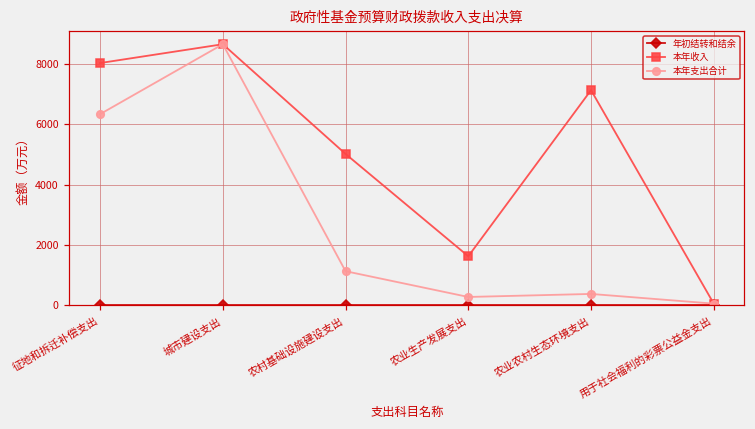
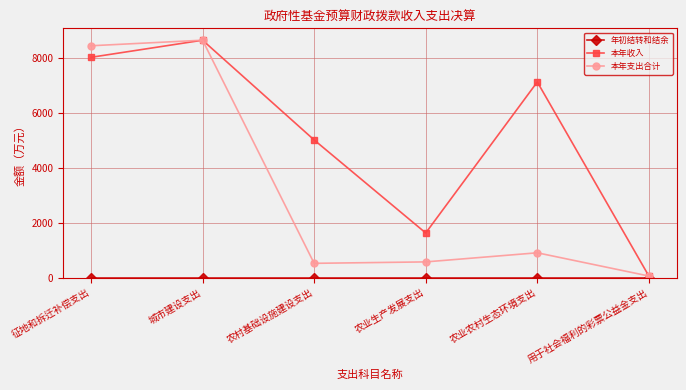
本年支出合计, 征地和拆迁补偿支出: 6300 -> 8400
本年支出合计, 农村基础设施建设支出: 1100 -> 500
本年支出合计, 农业生产发展支出: 300 -> 600
本年支出合计, 农业农村生态环境支出: 400 -> 900
